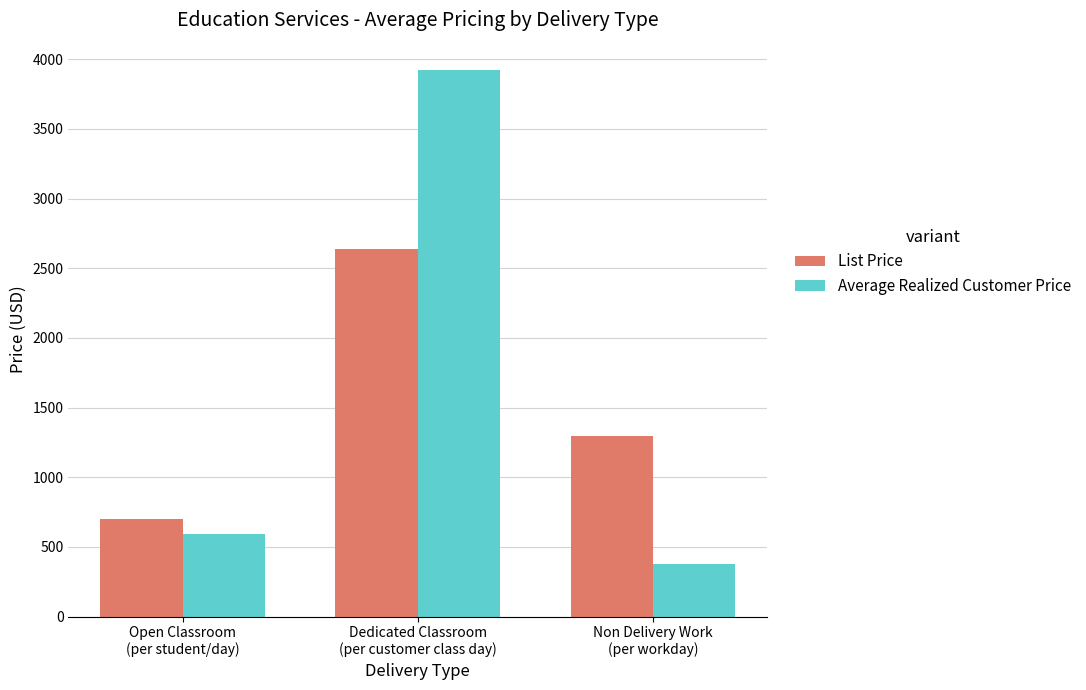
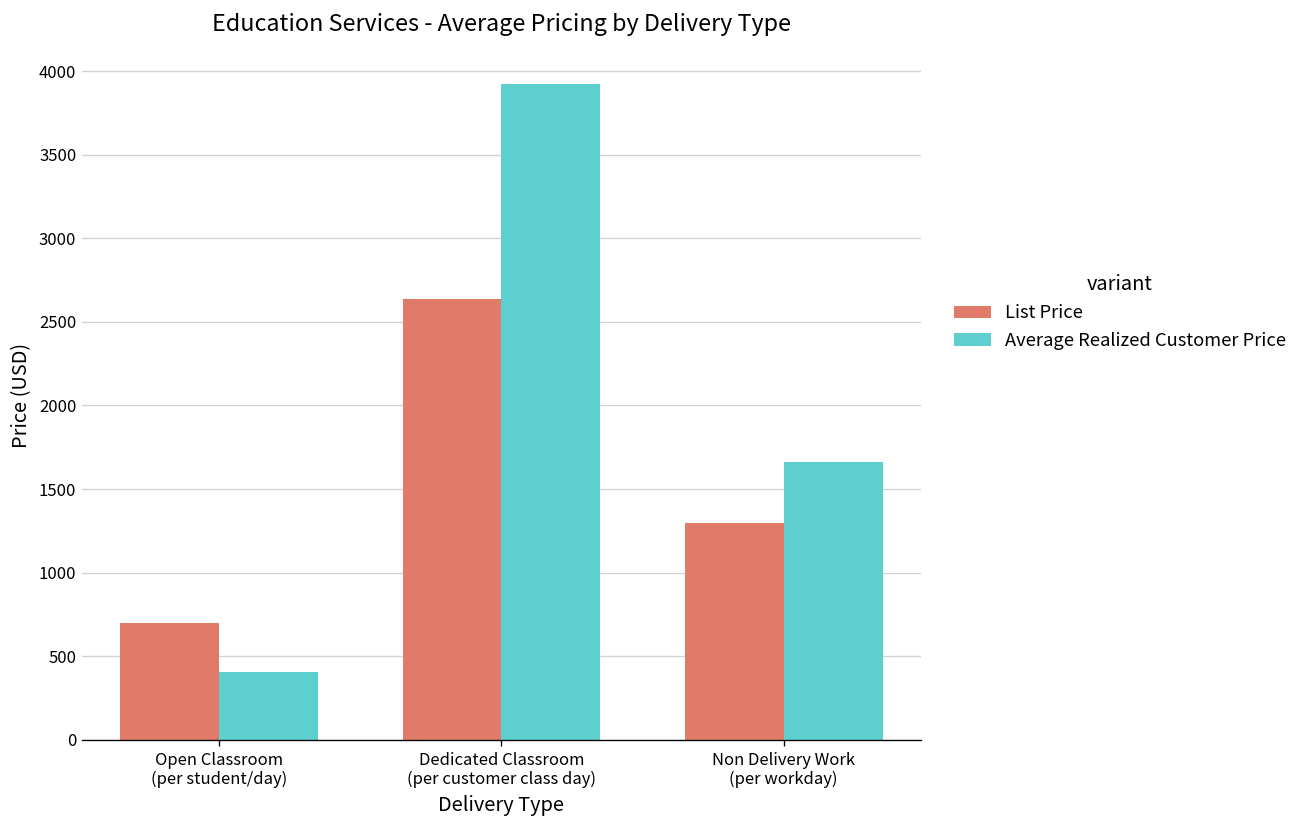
Average Realized Customer Price, Open Classroom (per student/day): 600 -> 410
Average Realized Customer Price, Non Delivery Work (per workday): 380 -> 1660
